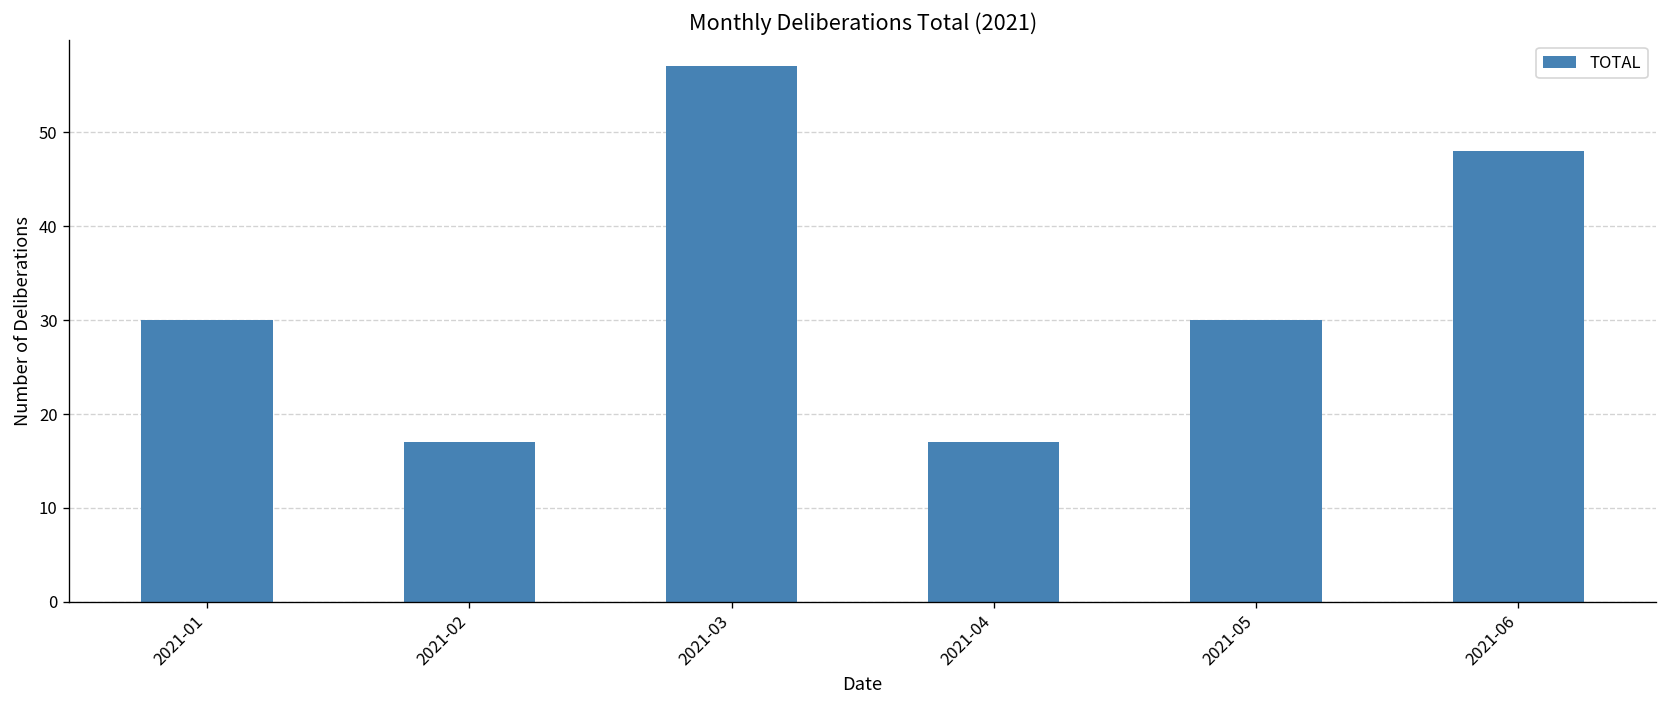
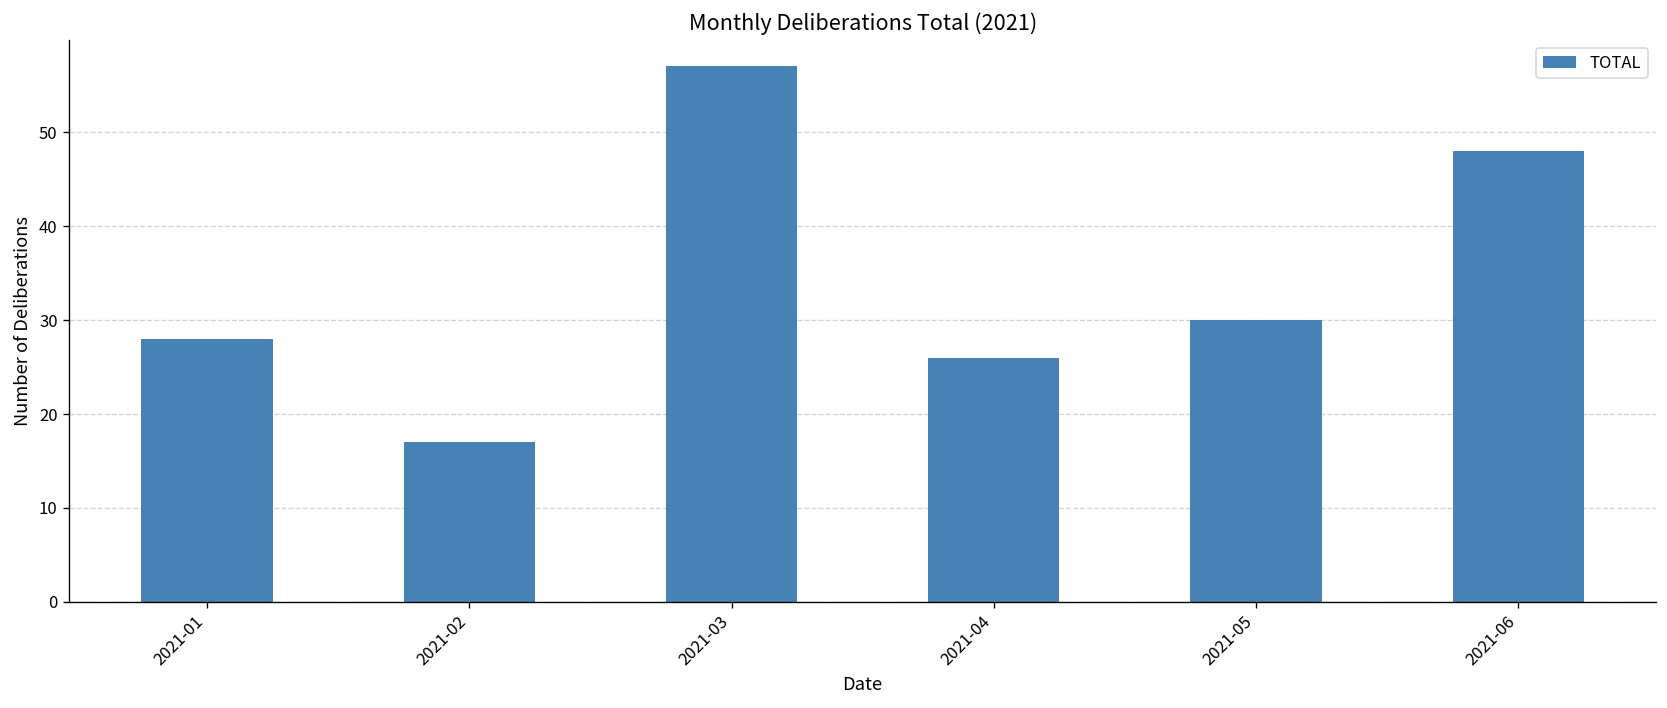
2021-01: 30 -> 28
2021-04: 17 -> 26
